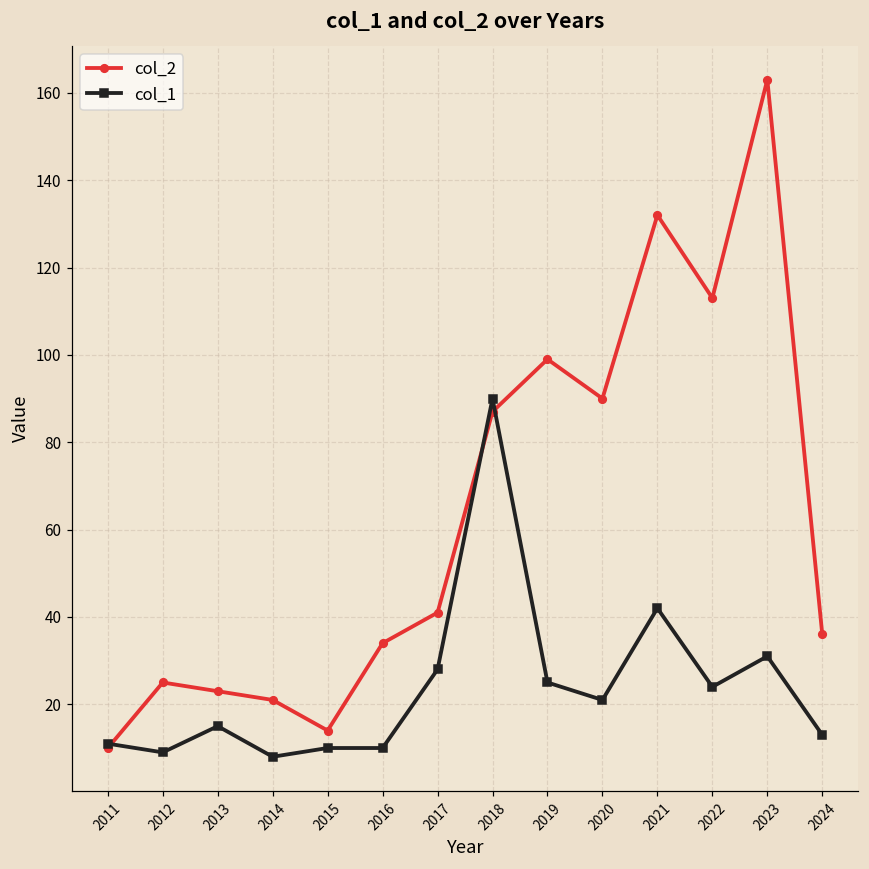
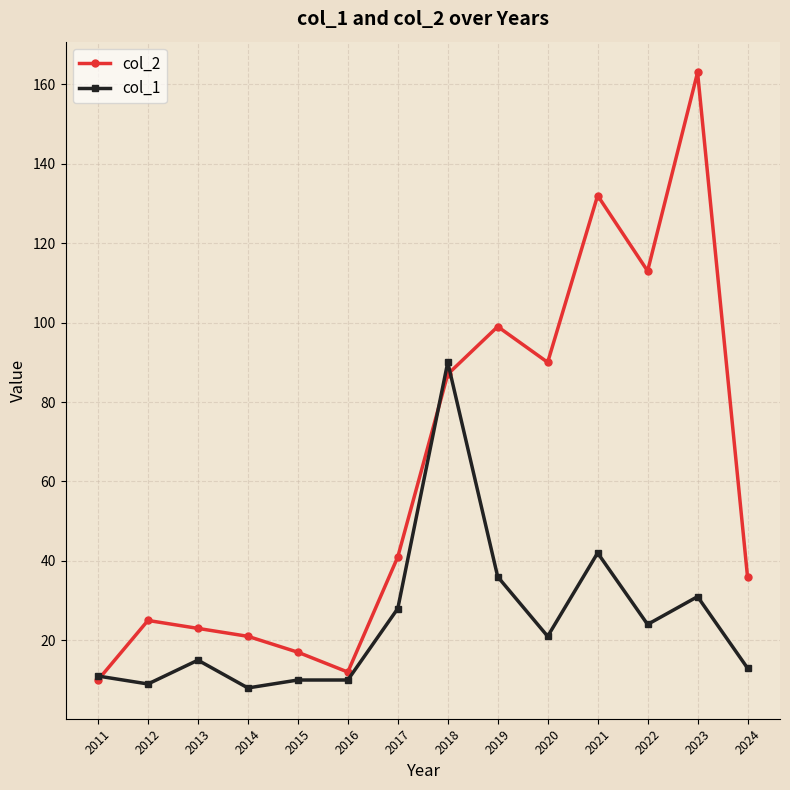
col_2, 2015: 14 -> 17
col_2, 2016: 34 -> 12
col_1, 2019: 25 -> 36
